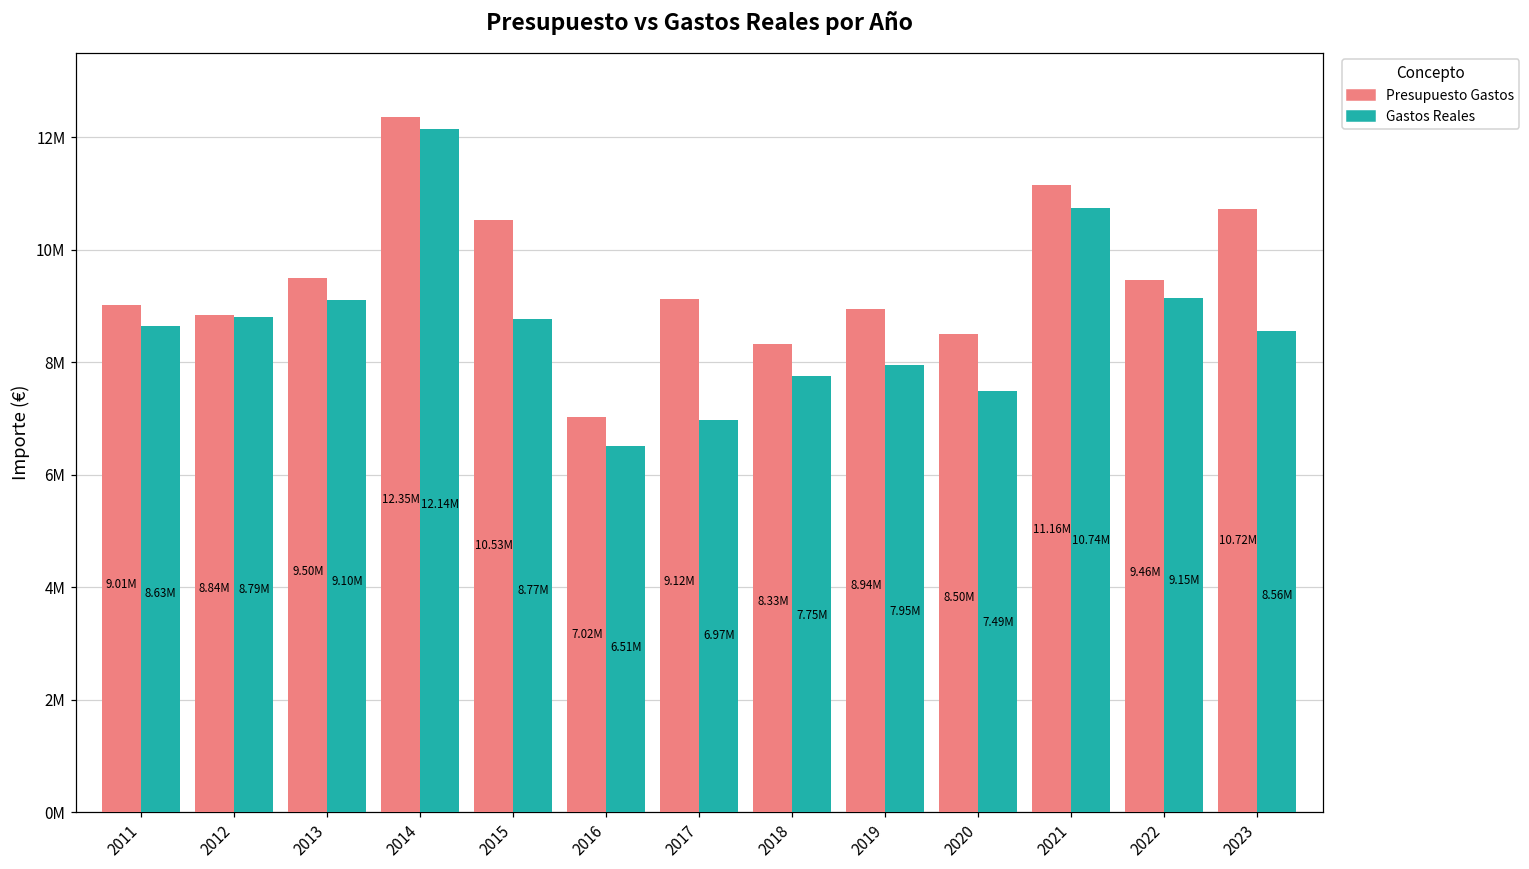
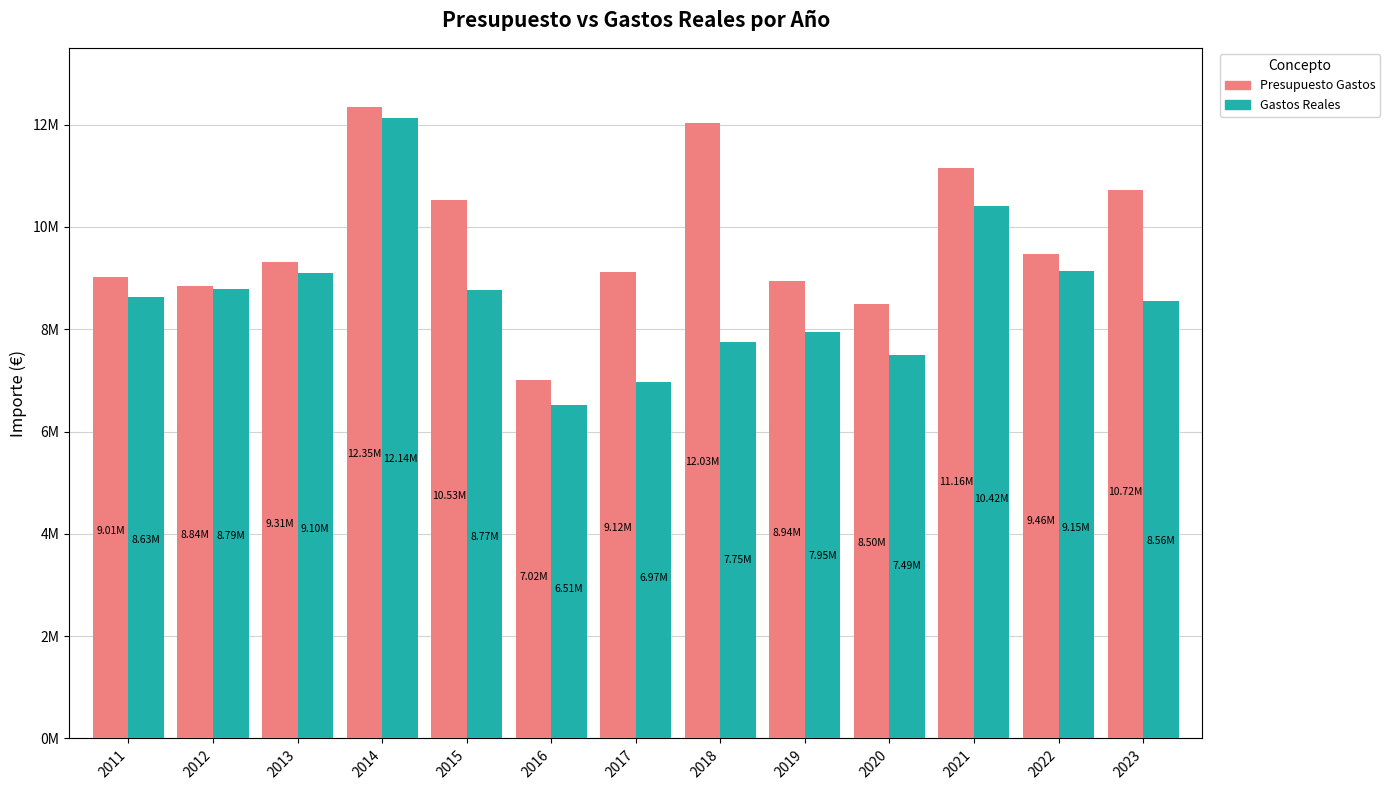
Presupuesto Gastos, 2013: 9.50M -> 9.31M
Presupuesto Gastos, 2018: 8.33M -> 12.03M
Gastos Reales, 2021: 10.74M -> 10.42M
